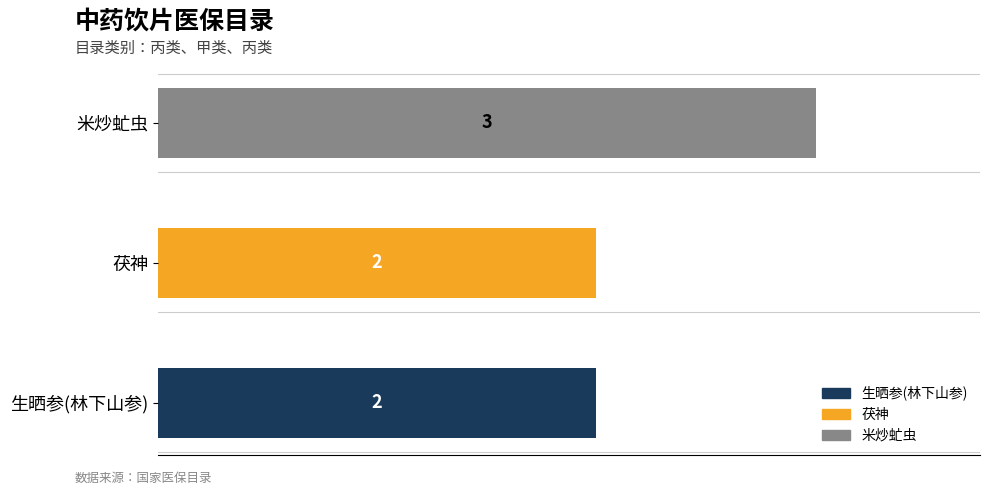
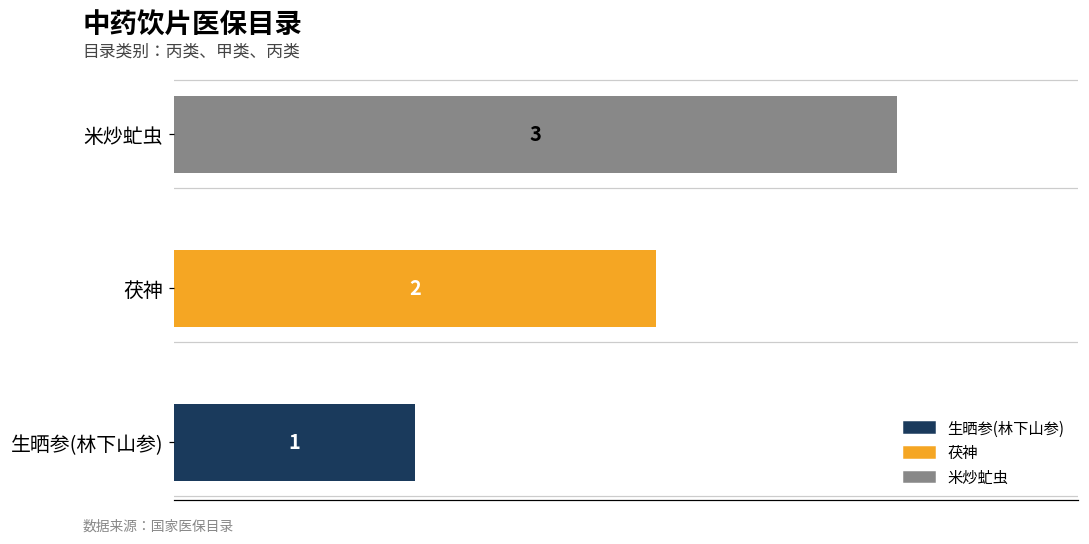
生晒参(林下山参): 2 -> 1
